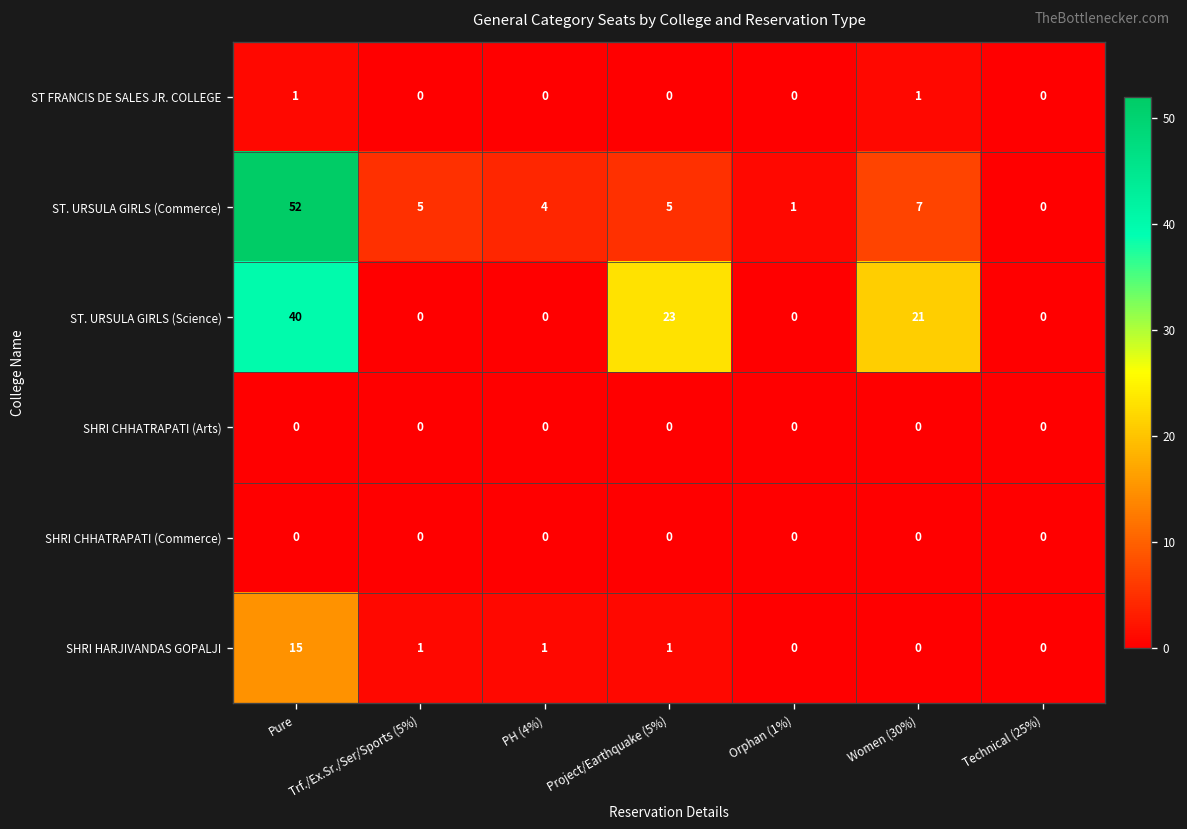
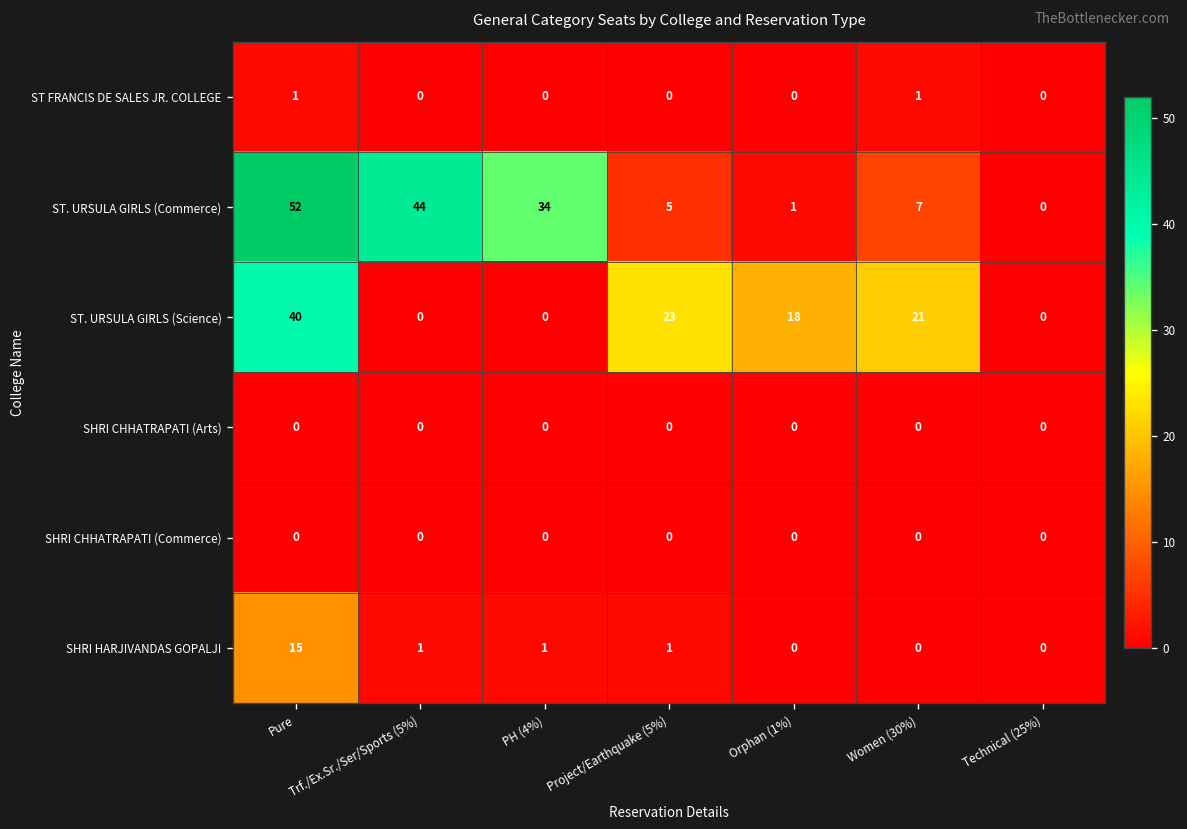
ST. URSULA GIRLS (Commerce), Trf./Ex.Sr./Ser/Sports (5%): 5 -> 44
ST. URSULA GIRLS (Commerce), PH (4%): 4 -> 34
ST. URSULA GIRLS (Science), Orphan (1%): 0 -> 18
